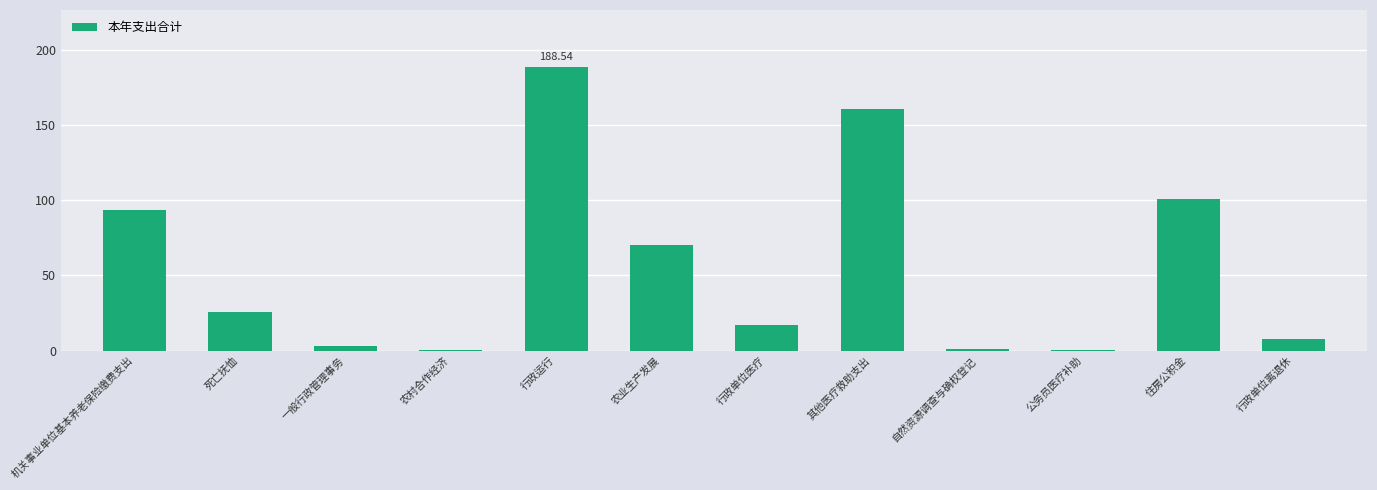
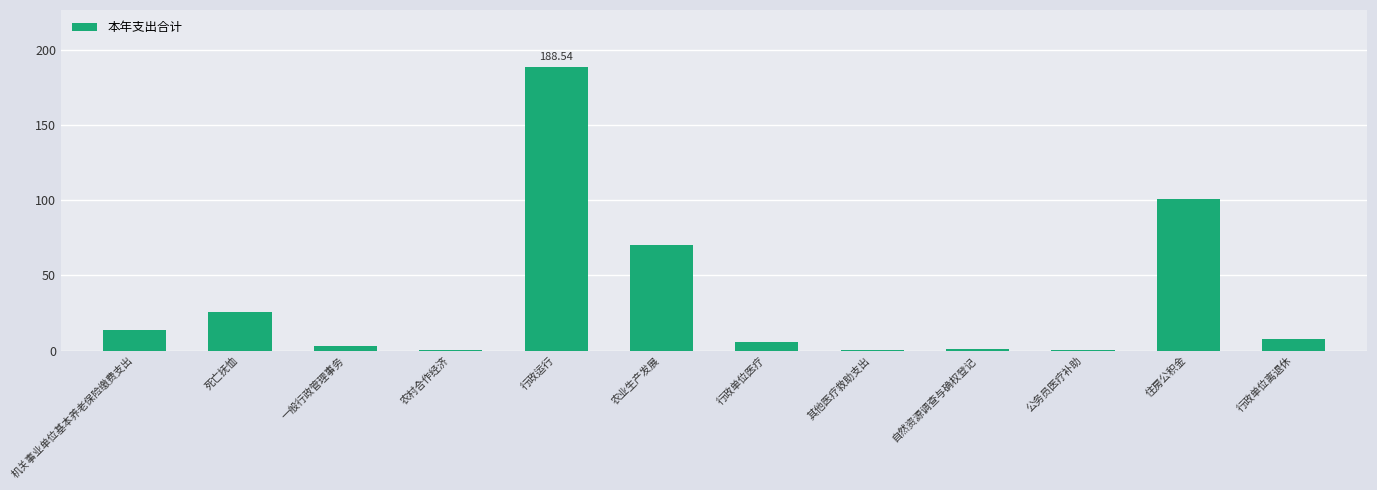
机关事业单位基本养老保险缴费支出: 93 -> 14
行政单位医疗: 17 -> 6
其他医疗救助支出: 160 -> 0
